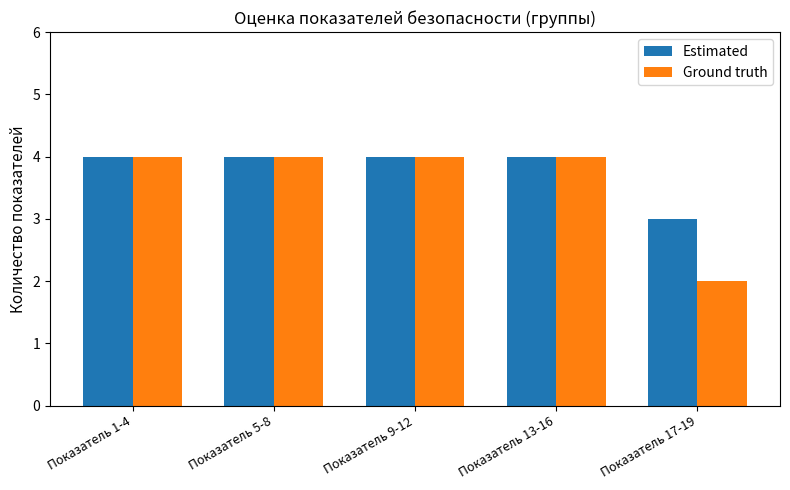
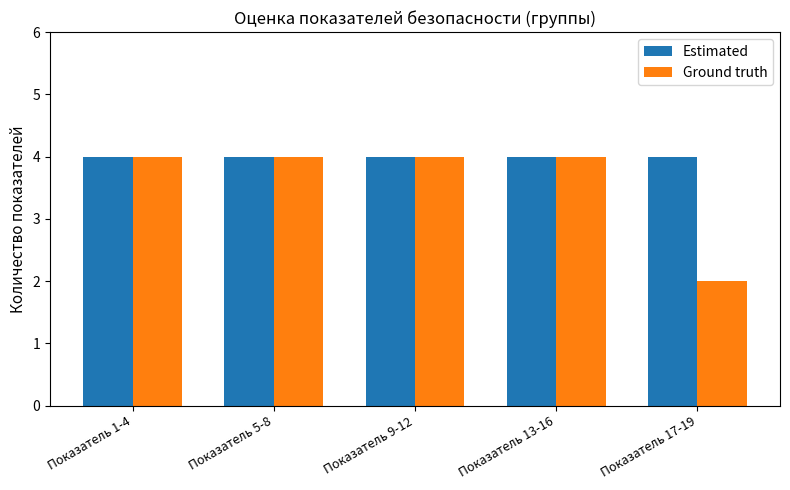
Estimated, Показатель 17-19: 3 -> 4
